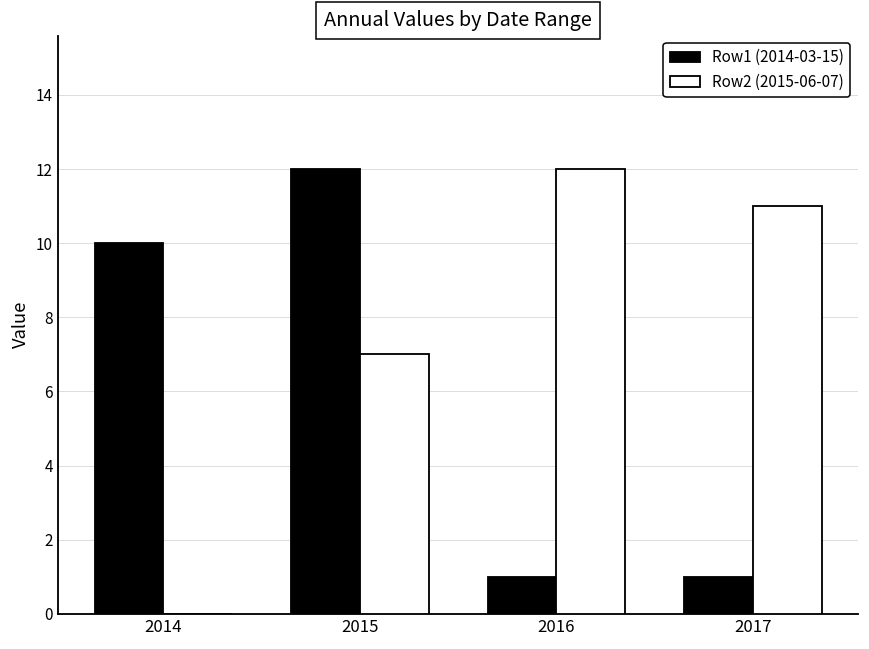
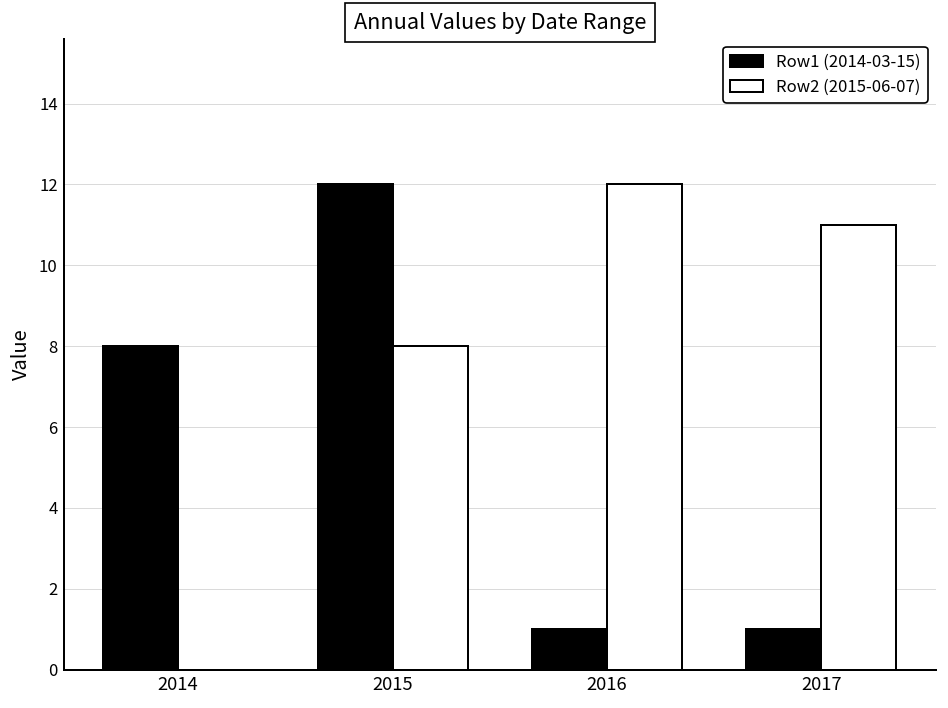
Row1 (2014-03-15), 2014: 10 -> 8
Row2 (2015-06-07), 2015: 7 -> 8
